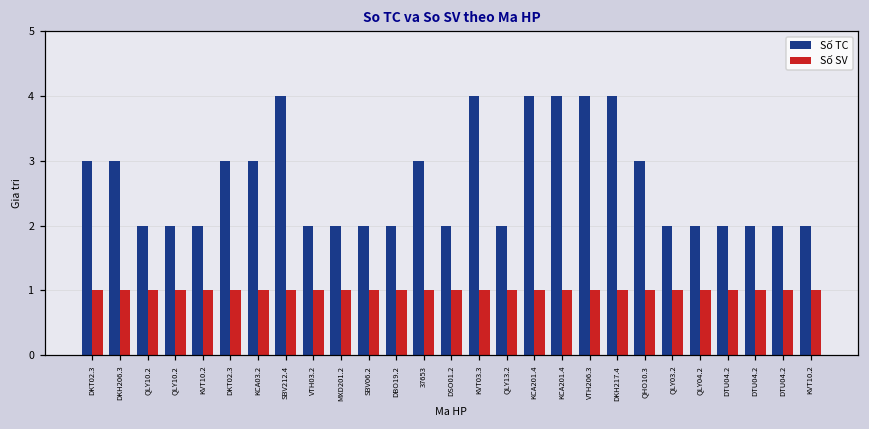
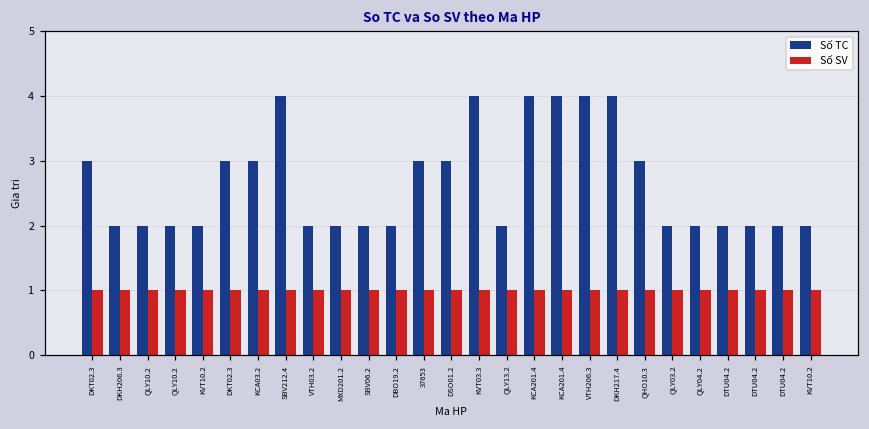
Số TC, DKH206.3: 3 -> 2
Số TC, DSO01.2: 2 -> 3
